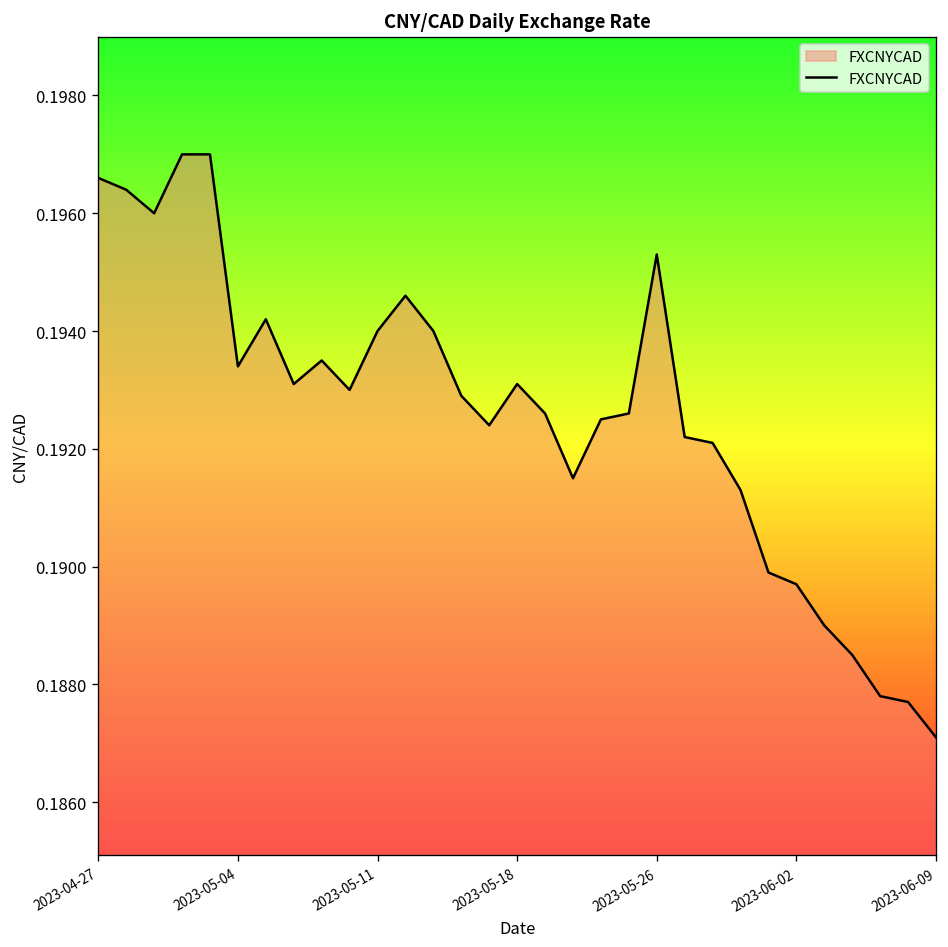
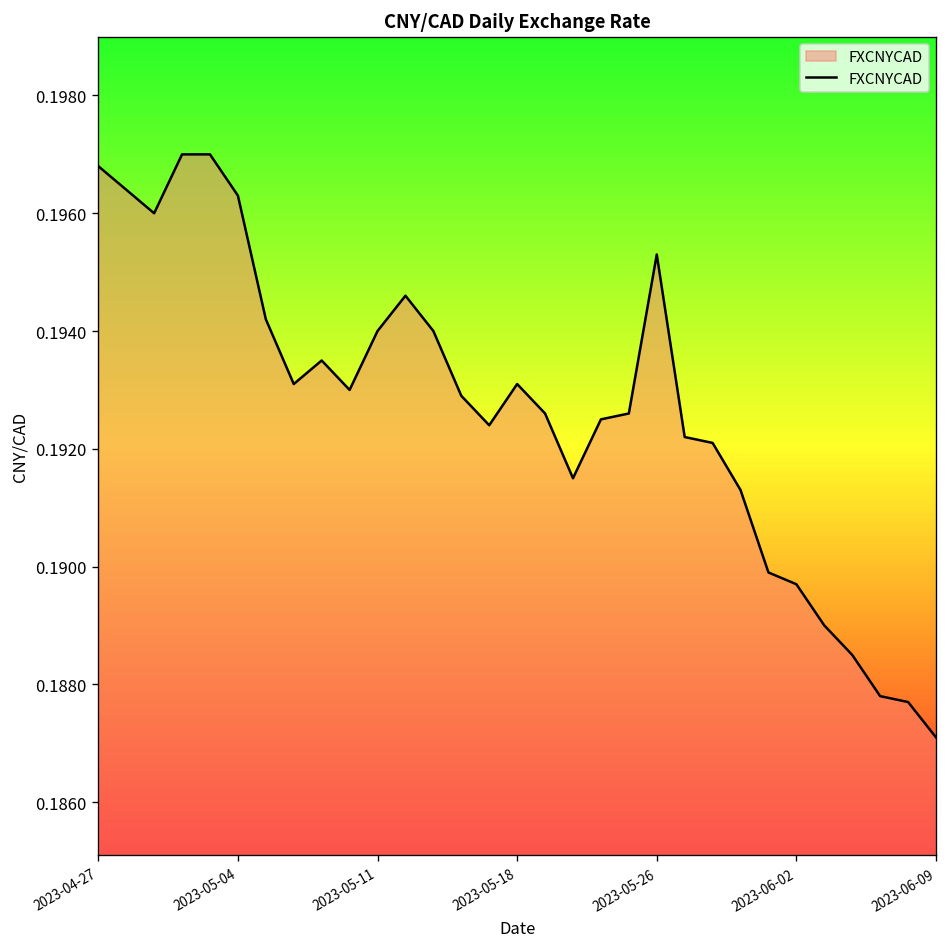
2023-04-27: 0.1966 -> 0.1968
2023-05-04: 0.1934 -> 0.1963
